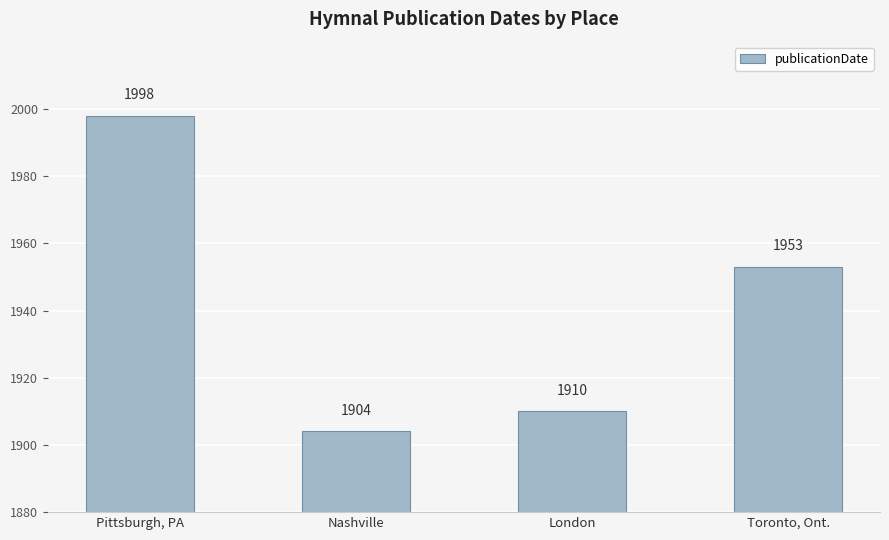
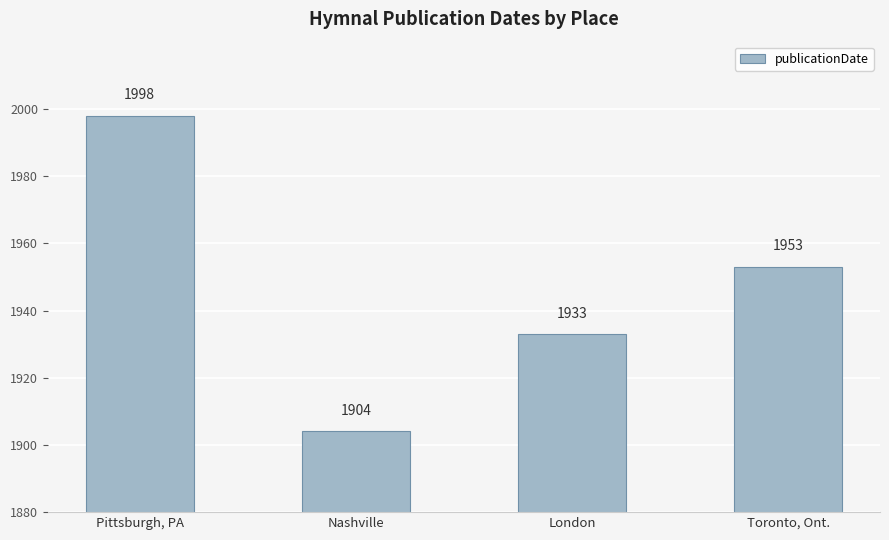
London: 1910 -> 1933
